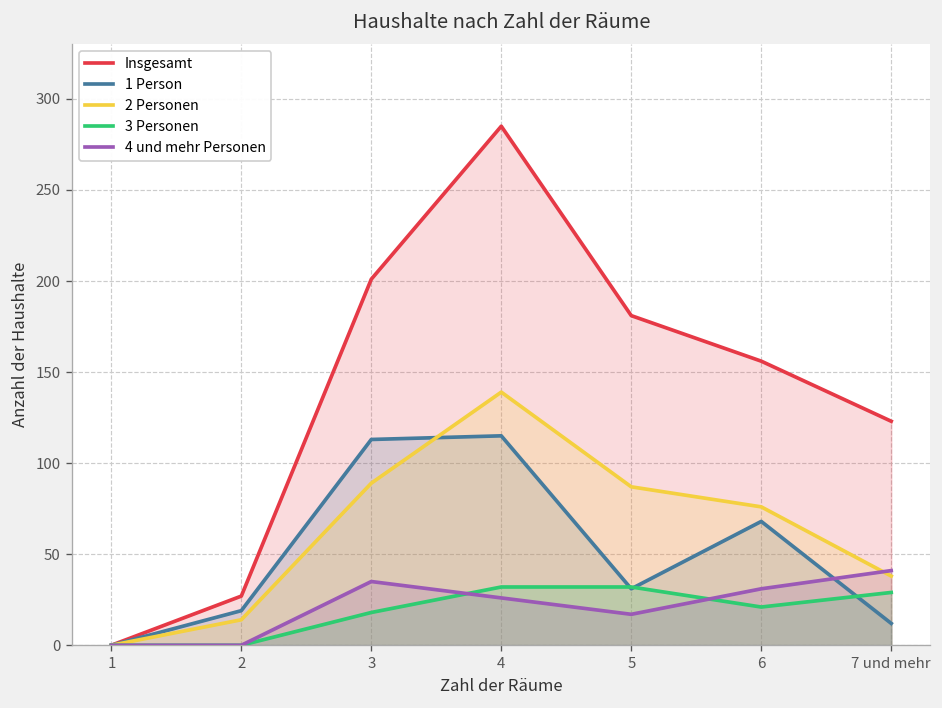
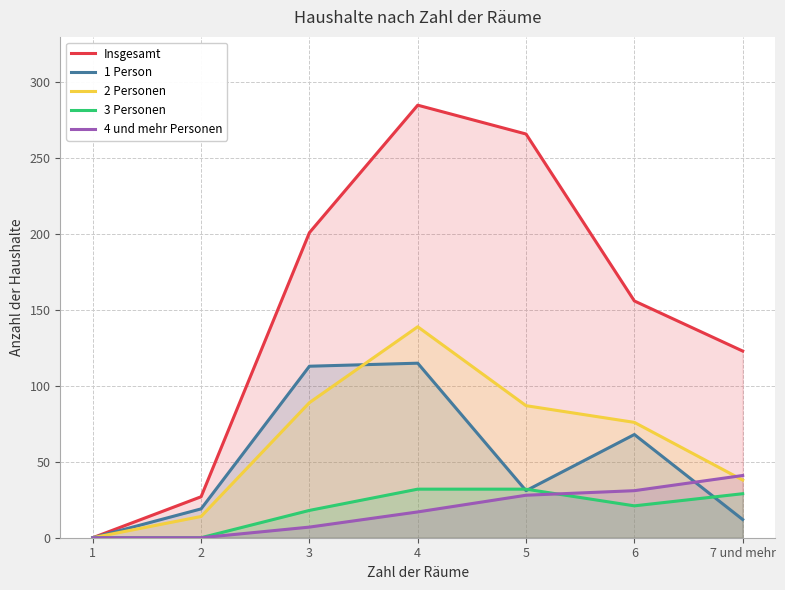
4 und mehr Personen, 3: 35 -> 7
4 und mehr Personen, 4: 26 -> 17
Insgesamt, 5: 181 -> 266
4 und mehr Personen, 5: 17 -> 28
